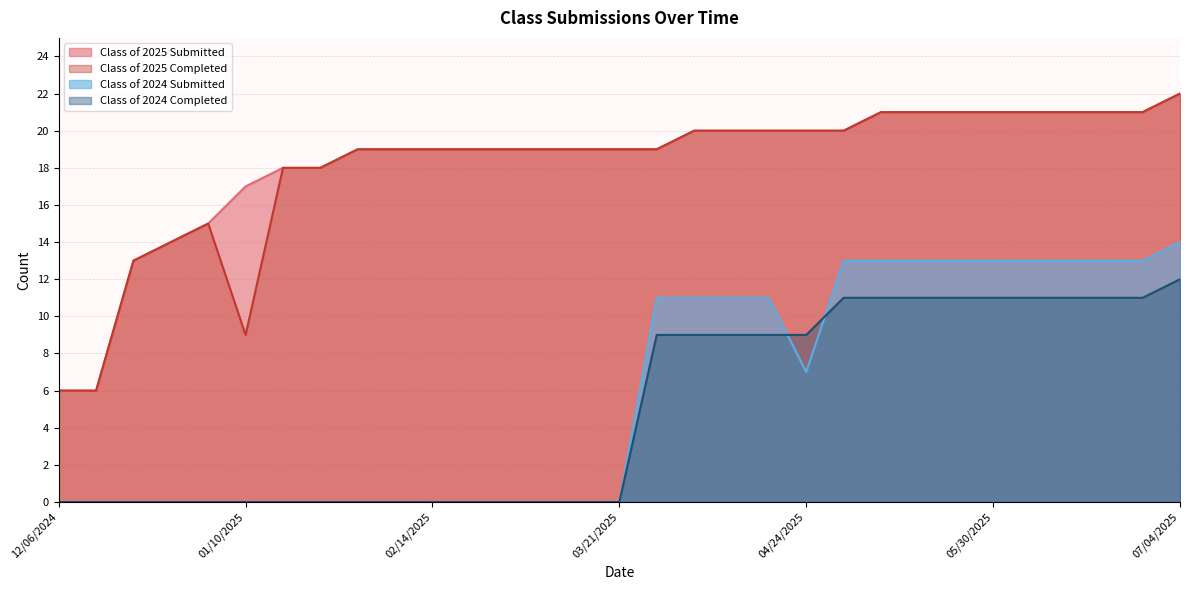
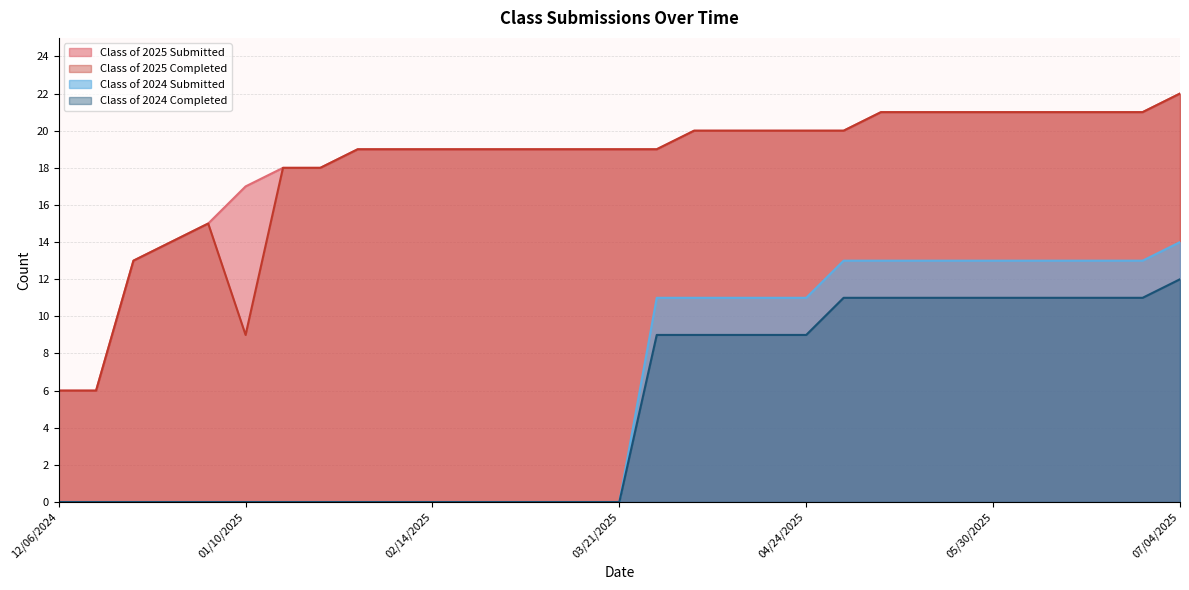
Class of 2024 Submitted, 04/24/2025: 7 -> 11
